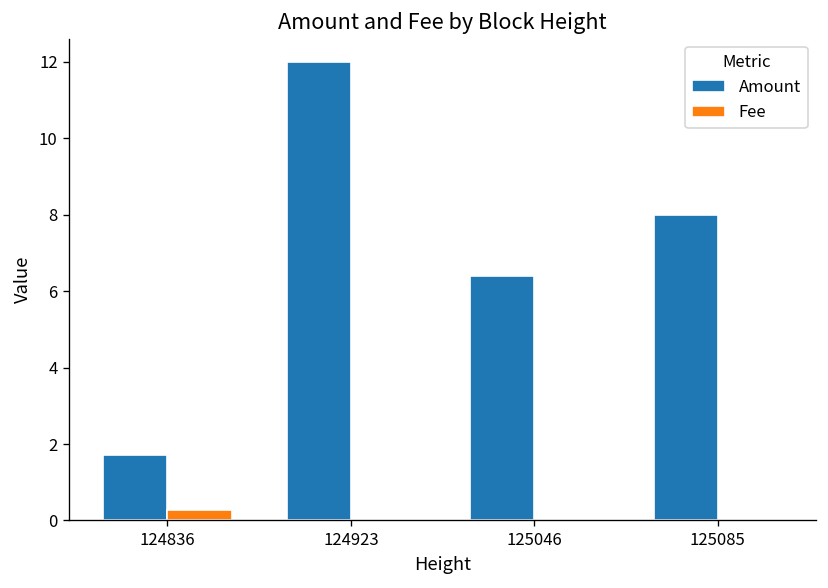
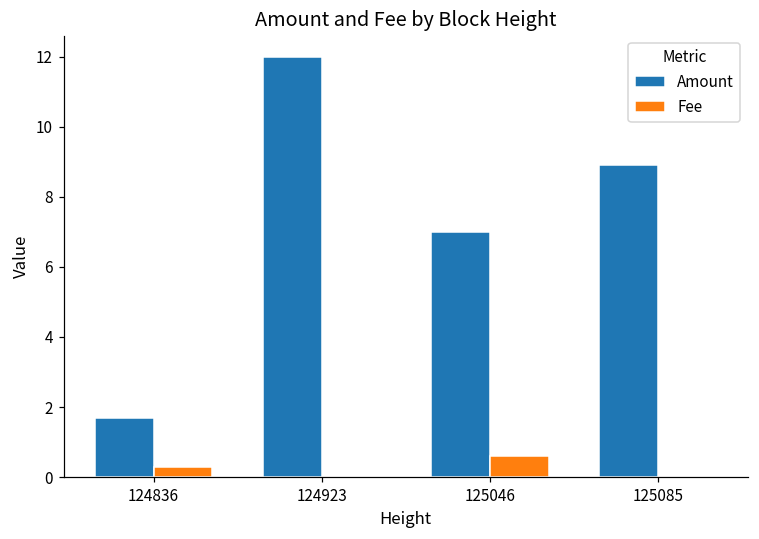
Amount, 125046: 6.4 -> 7.0
Fee, 125046: 0.0 -> 0.6
Amount, 125085: 8.0 -> 8.9
